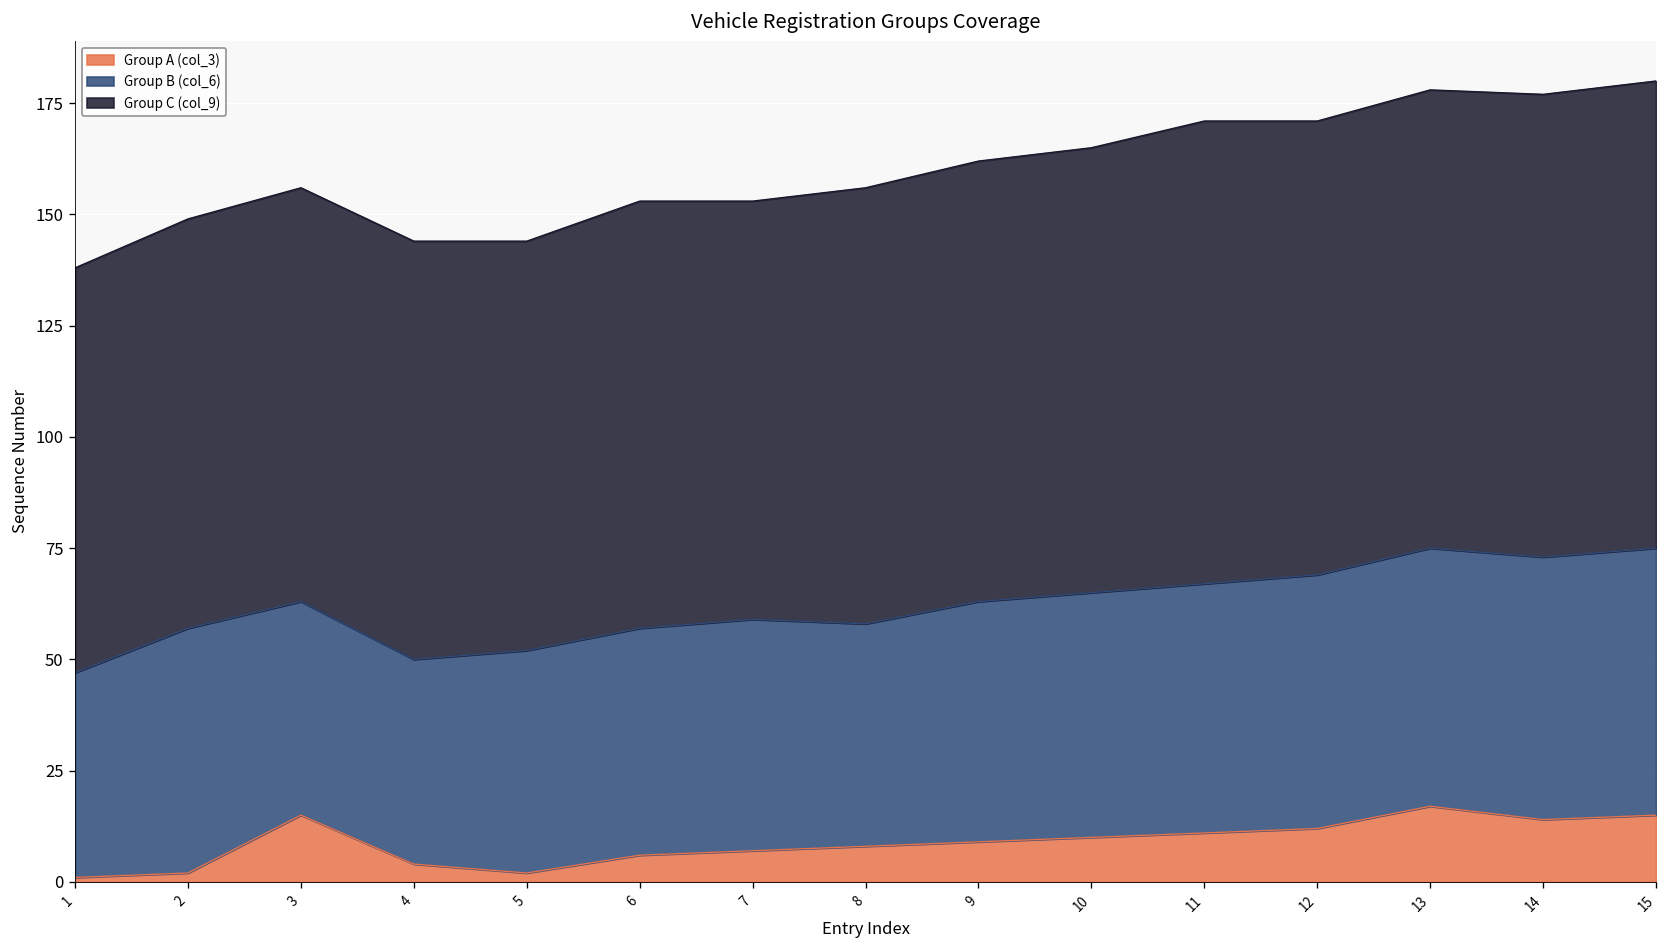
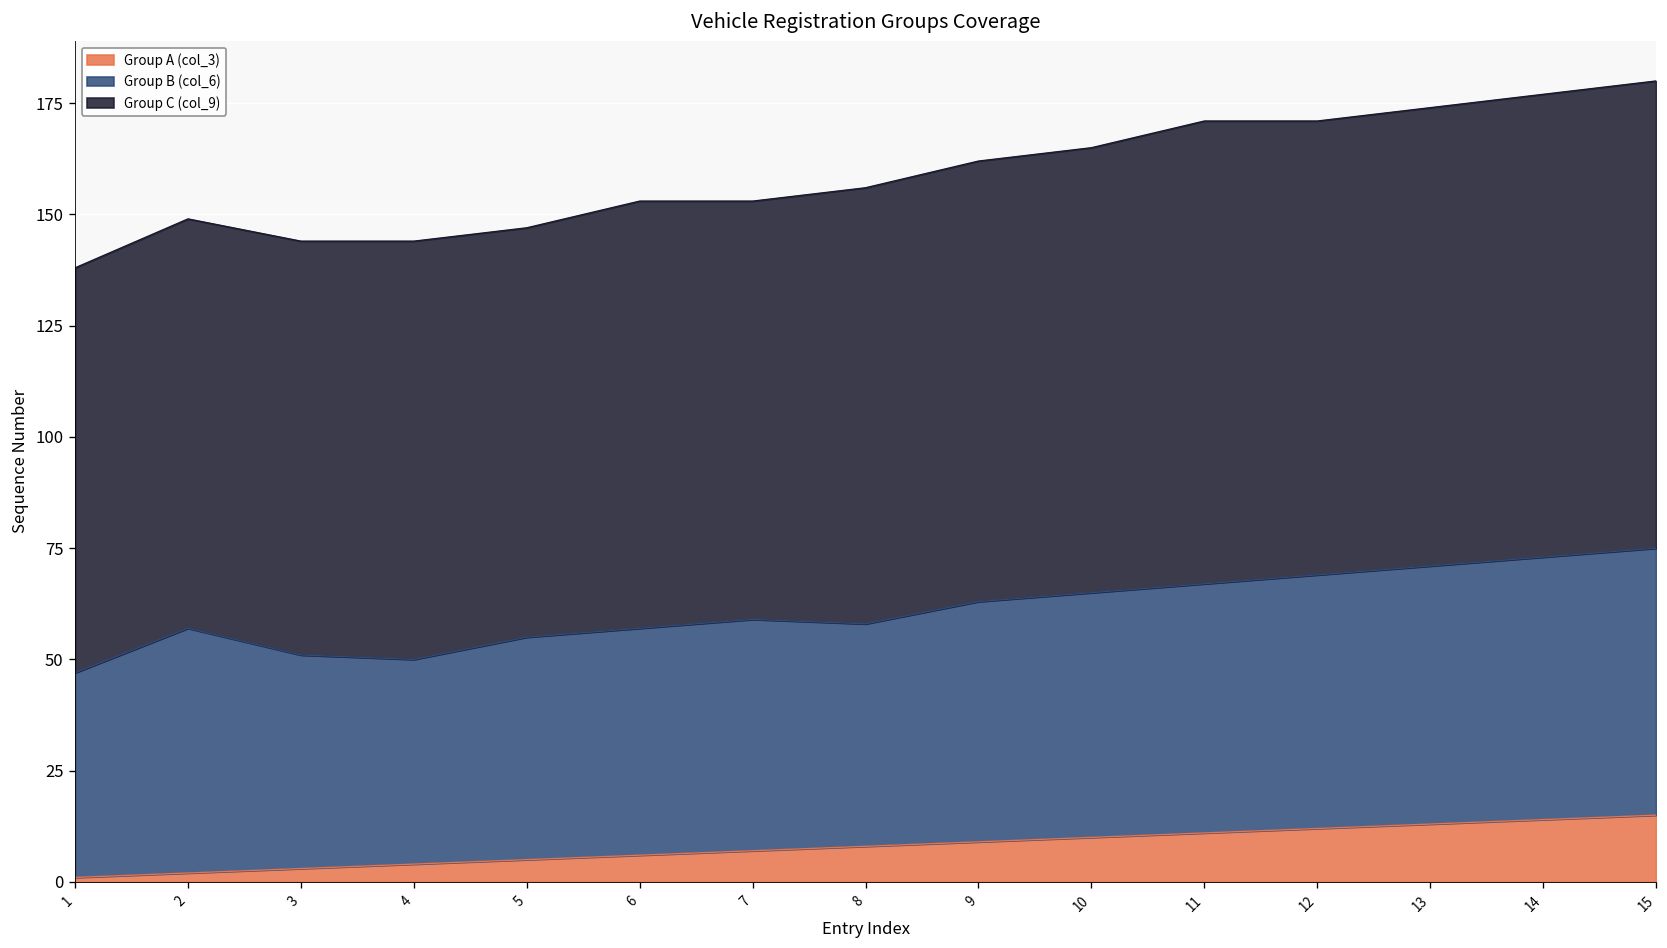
Group A (col_3), 3: 15 -> 3
Group A (col_3), 5: 2 -> 5
Group A (col_3), 13: 17 -> 13
